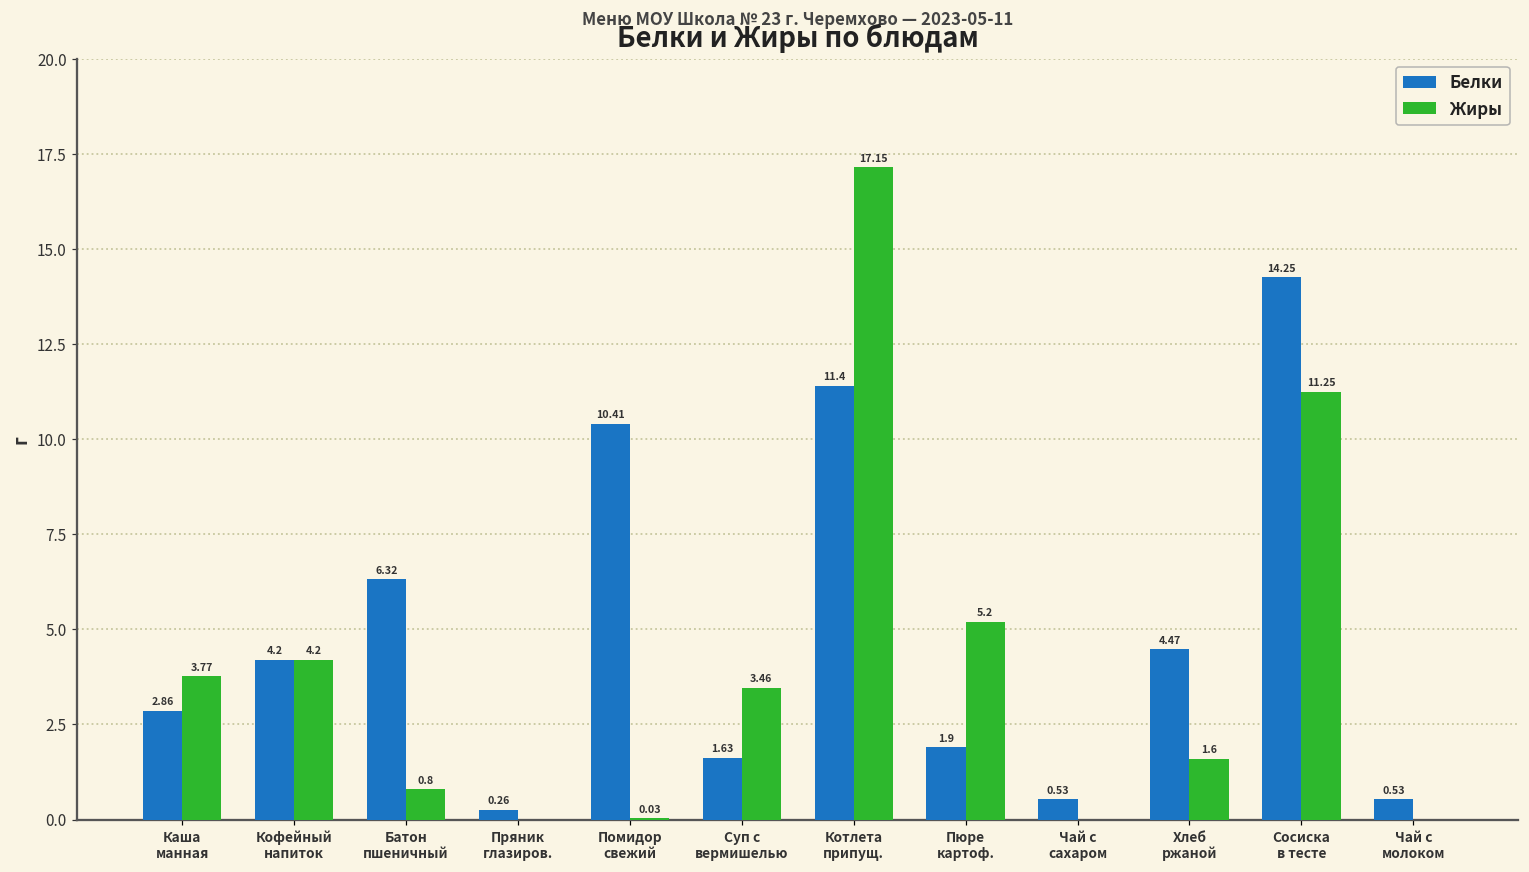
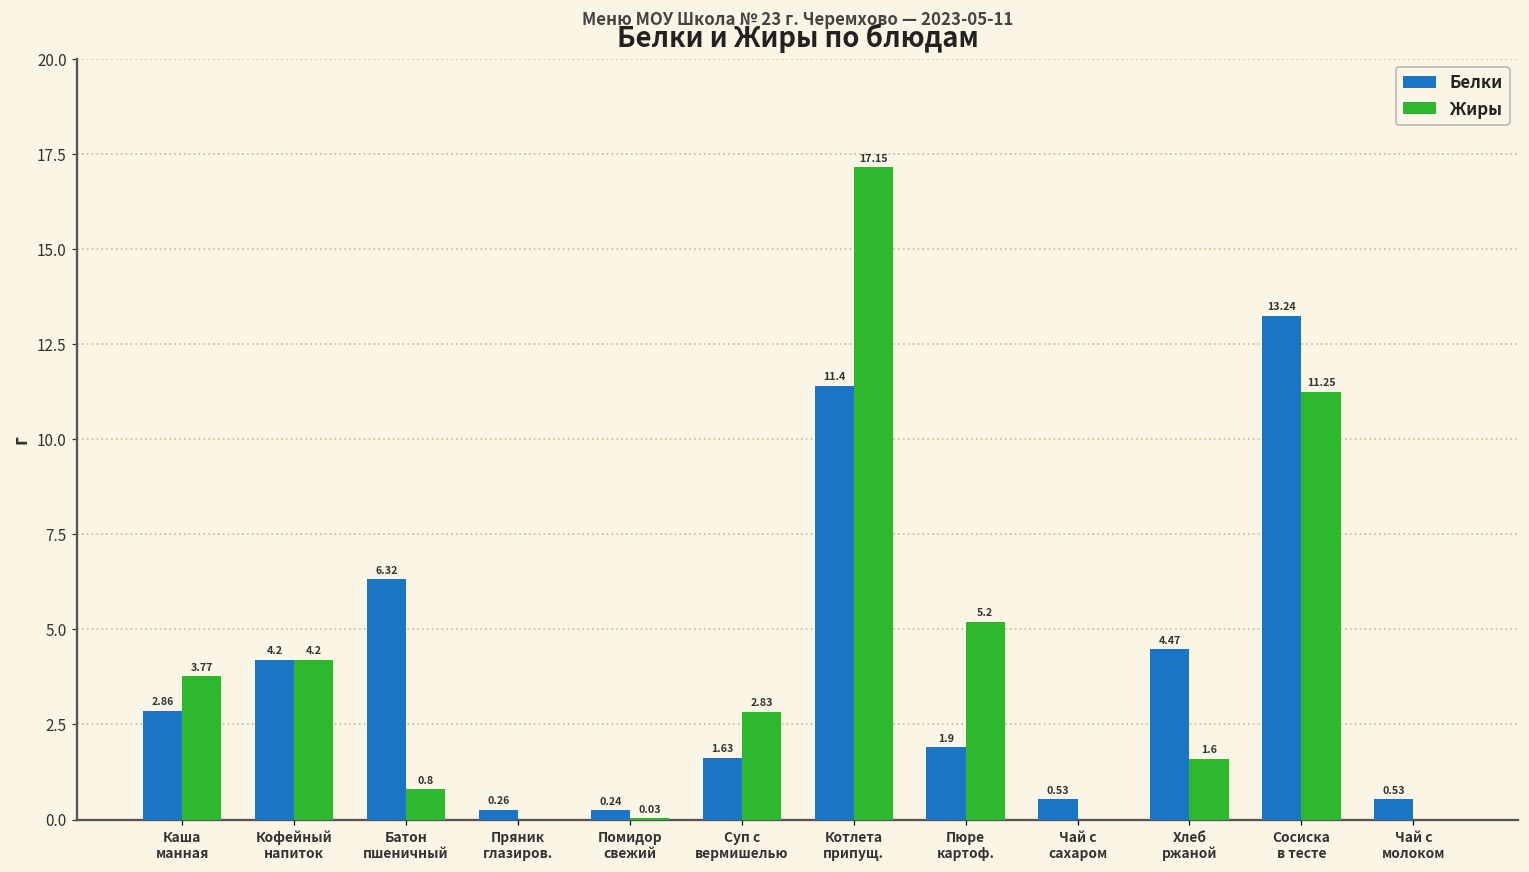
Белки, Помидор свежий: 10.41 -> 0.24
Жиры, Суп с вермишелью: 3.46 -> 2.83
Белки, Сосиска в тесте: 14.25 -> 13.24
